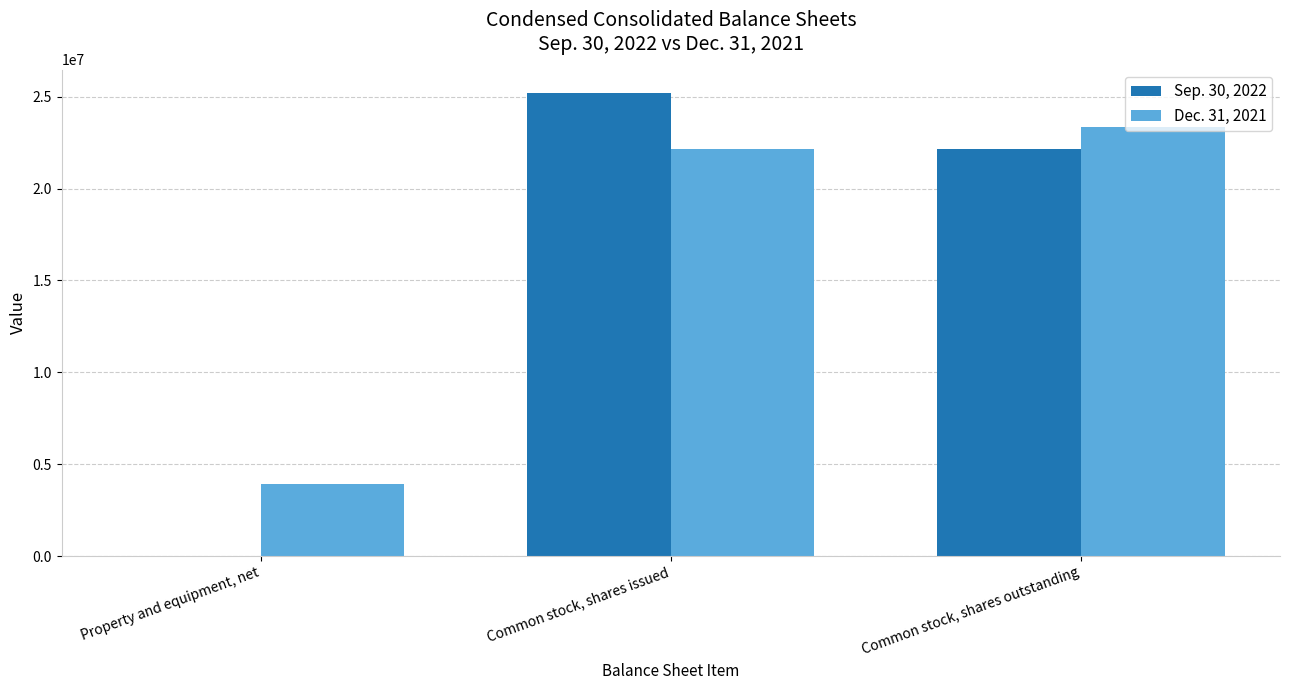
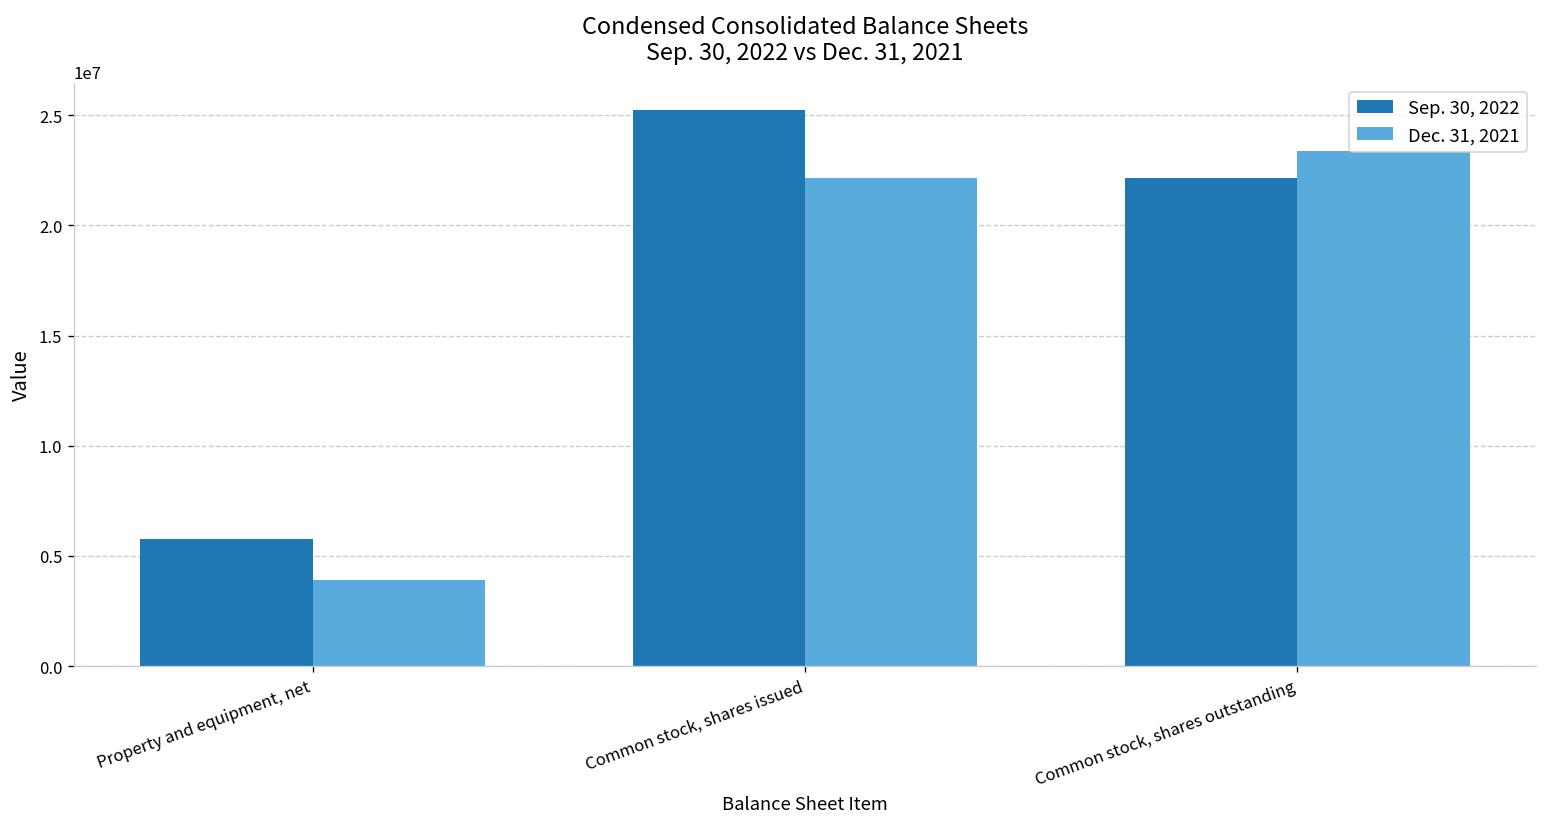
Sep. 30, 2022, Property and equipment, net: 0 -> 5800000
